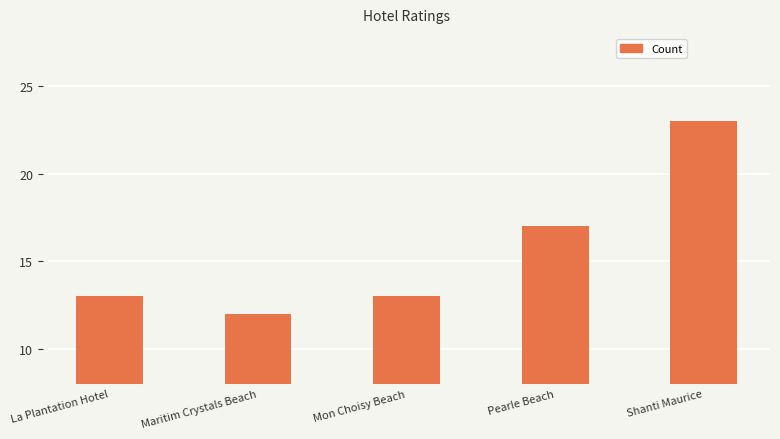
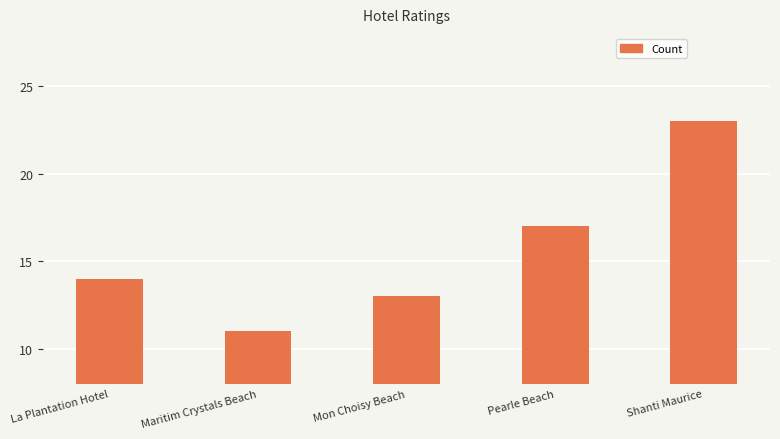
La Plantation Hotel: 13 -> 14
Maritim Crystals Beach: 12 -> 11
